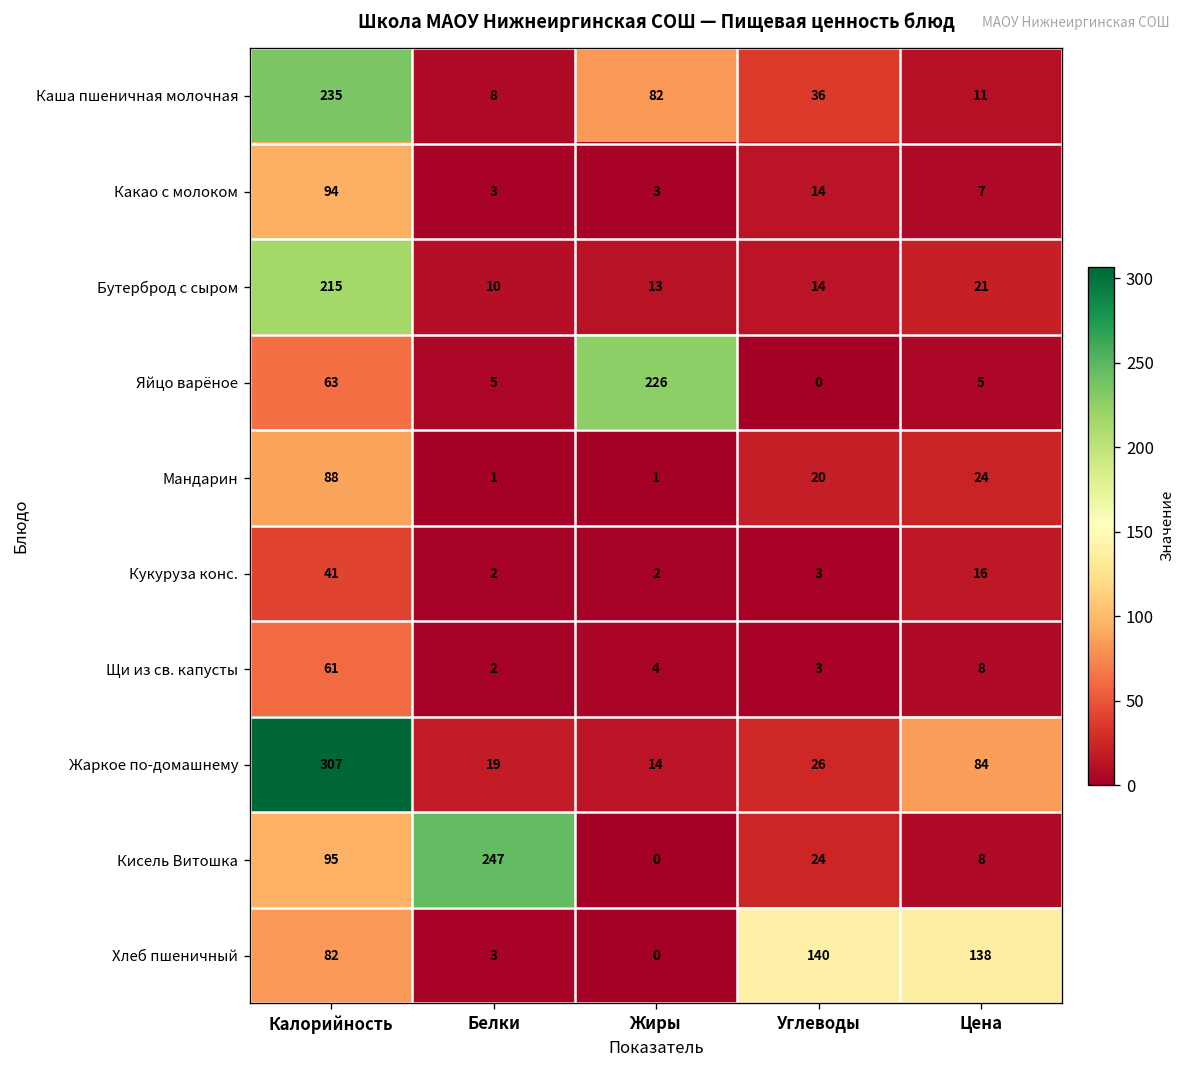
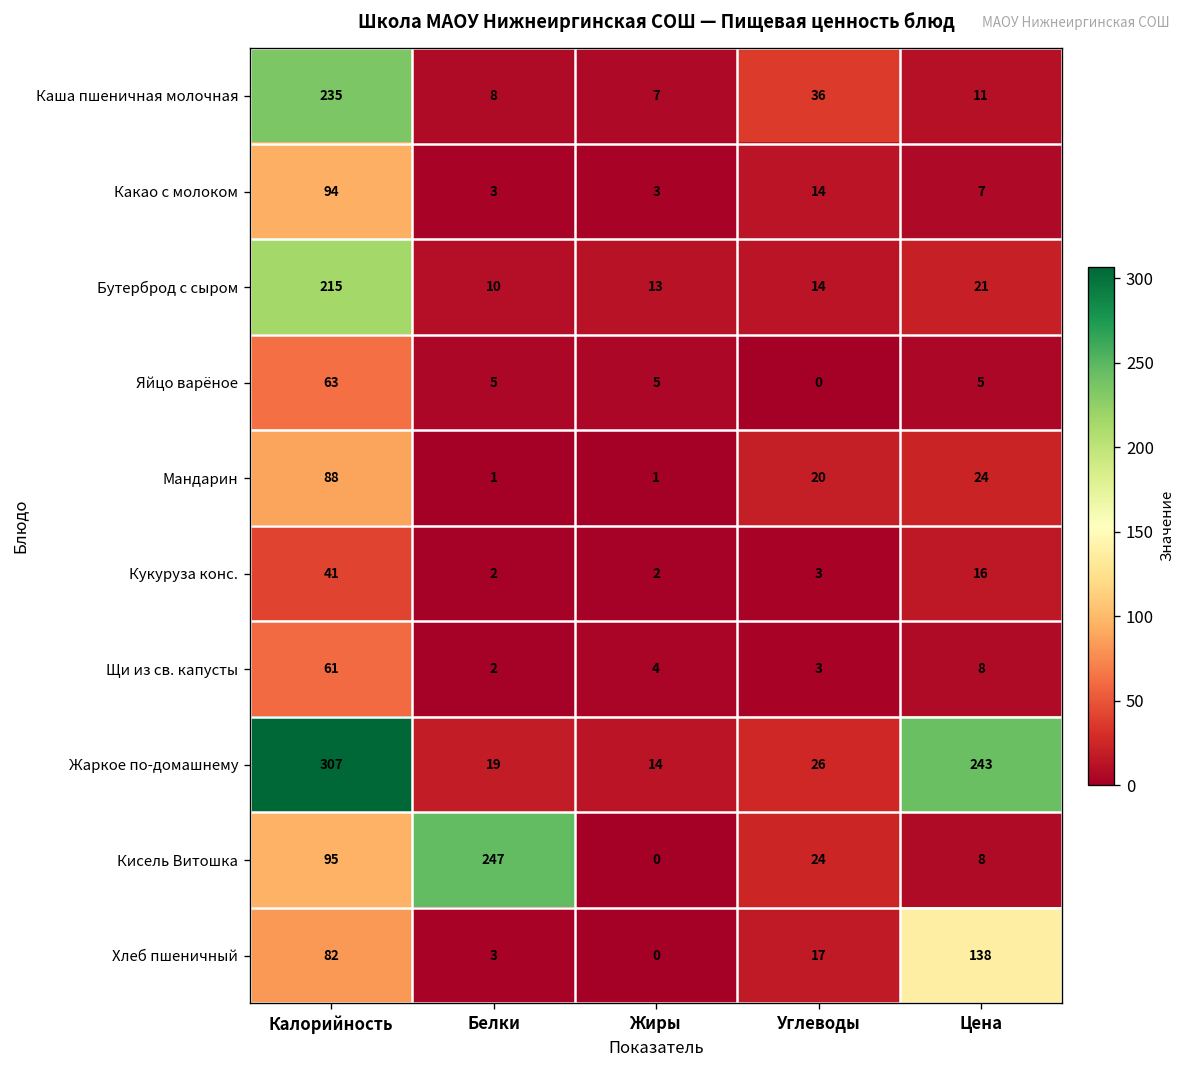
Каша пшеничная молочная, Жиры: 82 -> 7
Яйцо варёное, Жиры: 226 -> 5
Жаркое по-домашнему, Цена: 84 -> 243
Хлеб пшеничный, Углеводы: 140 -> 17
